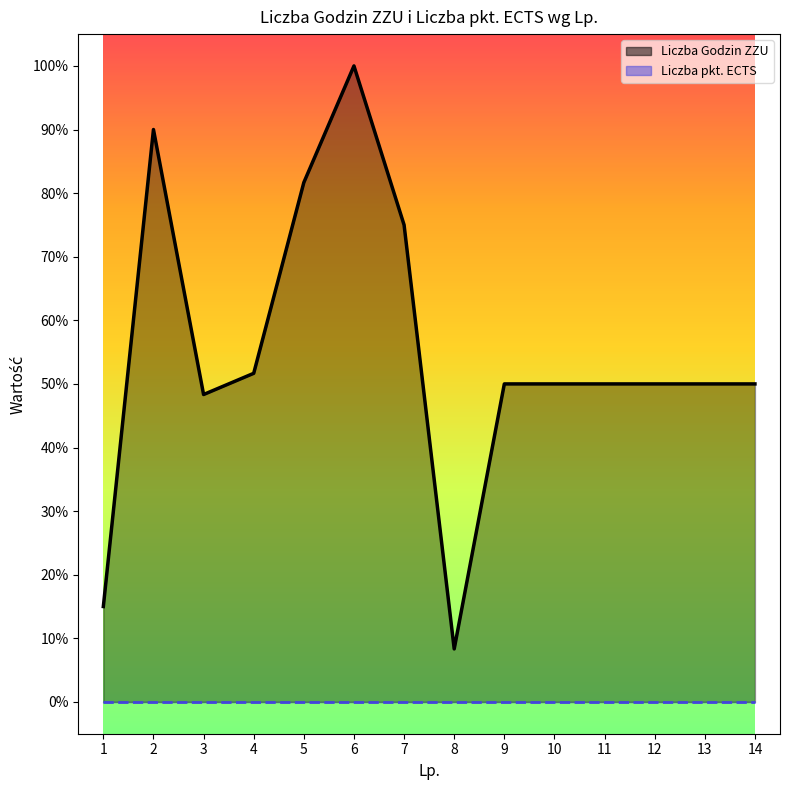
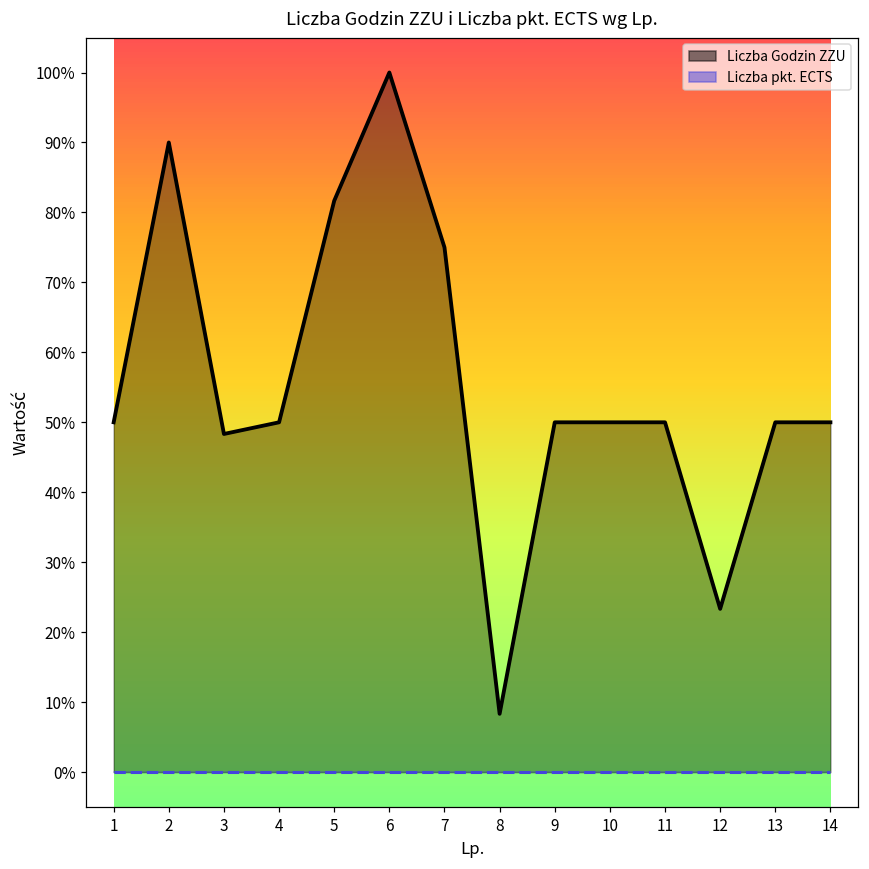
Liczba Godzin ZZU, 1: 15% -> 50%
Liczba Godzin ZZU, 4: 52% -> 50%
Liczba Godzin ZZU, 12: 50% -> 23%
